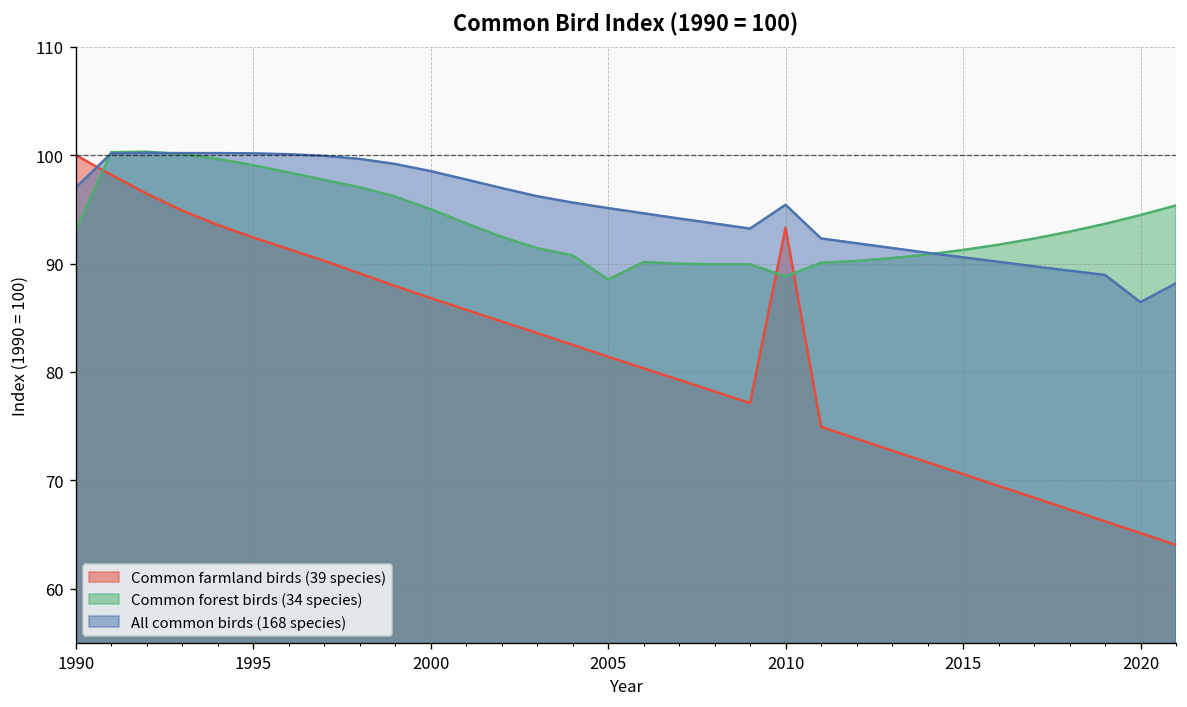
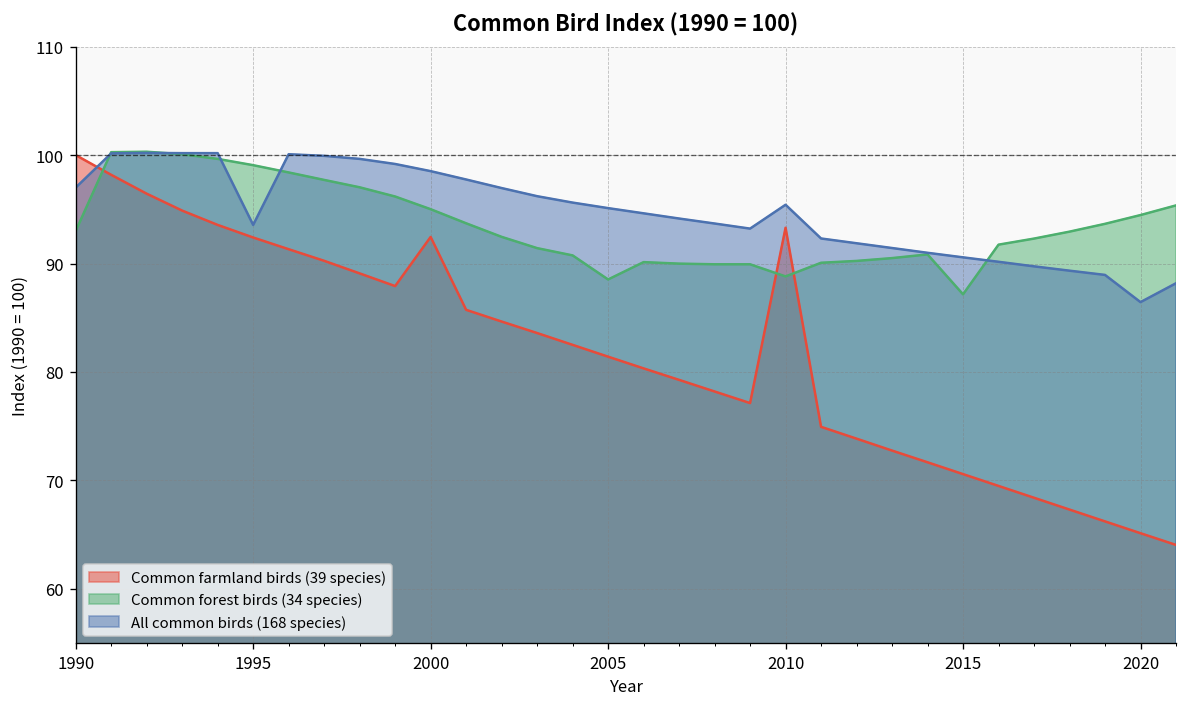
All common birds (168 species), 1995: 100 -> 94
Common farmland birds (39 species), 2000: 87 -> 92
Common forest birds (34 species), 2015: 91 -> 87
